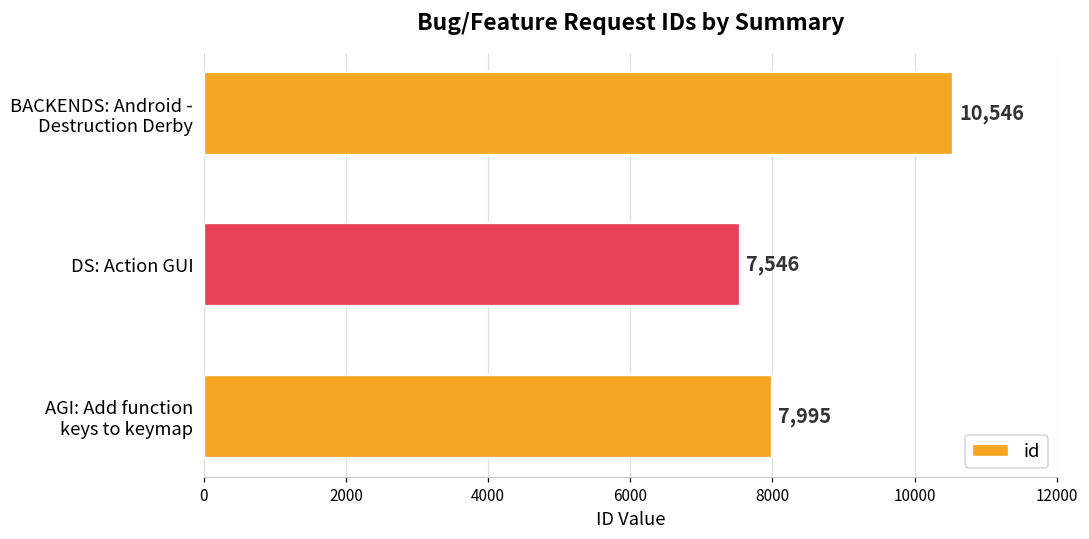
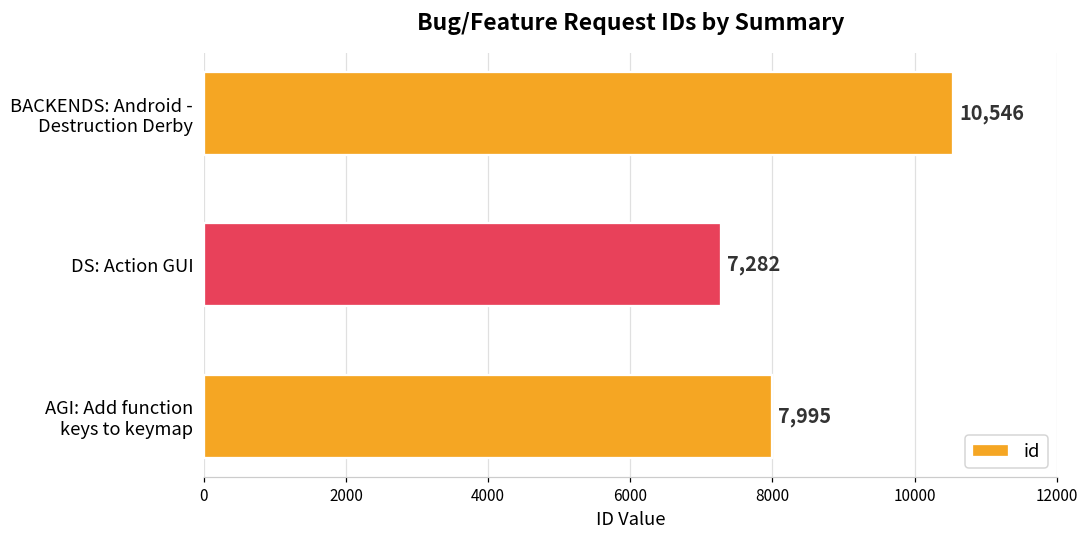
DS: Action GUI: 7,546 -> 7,282
